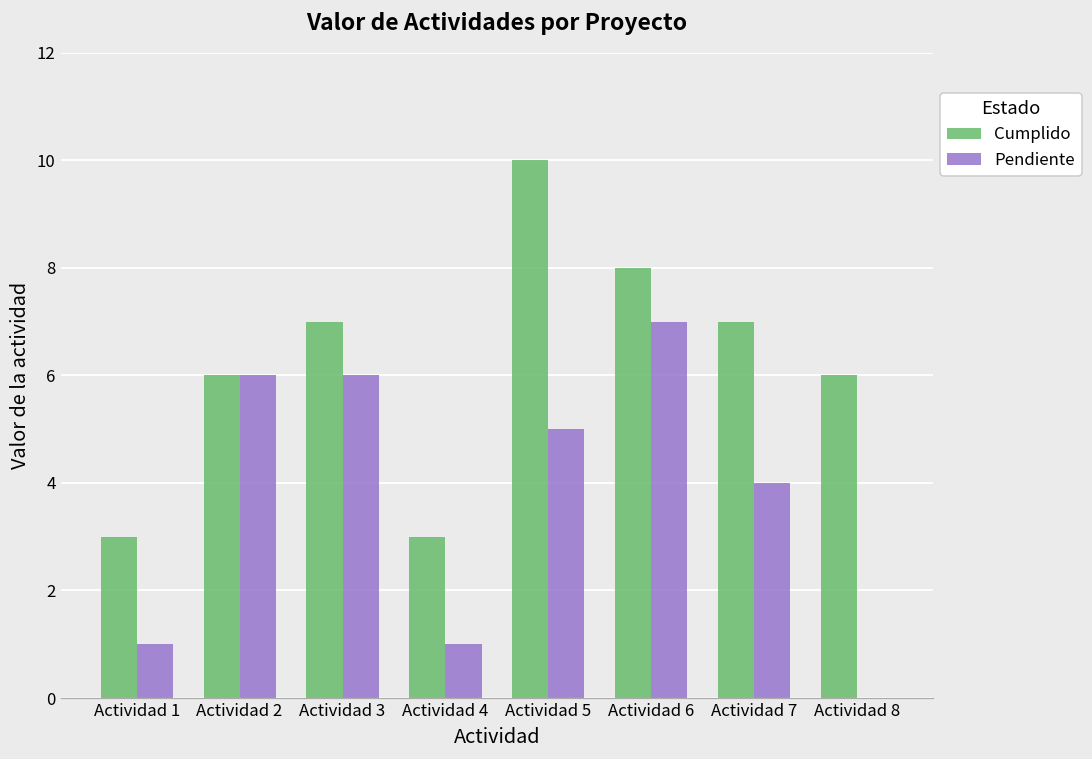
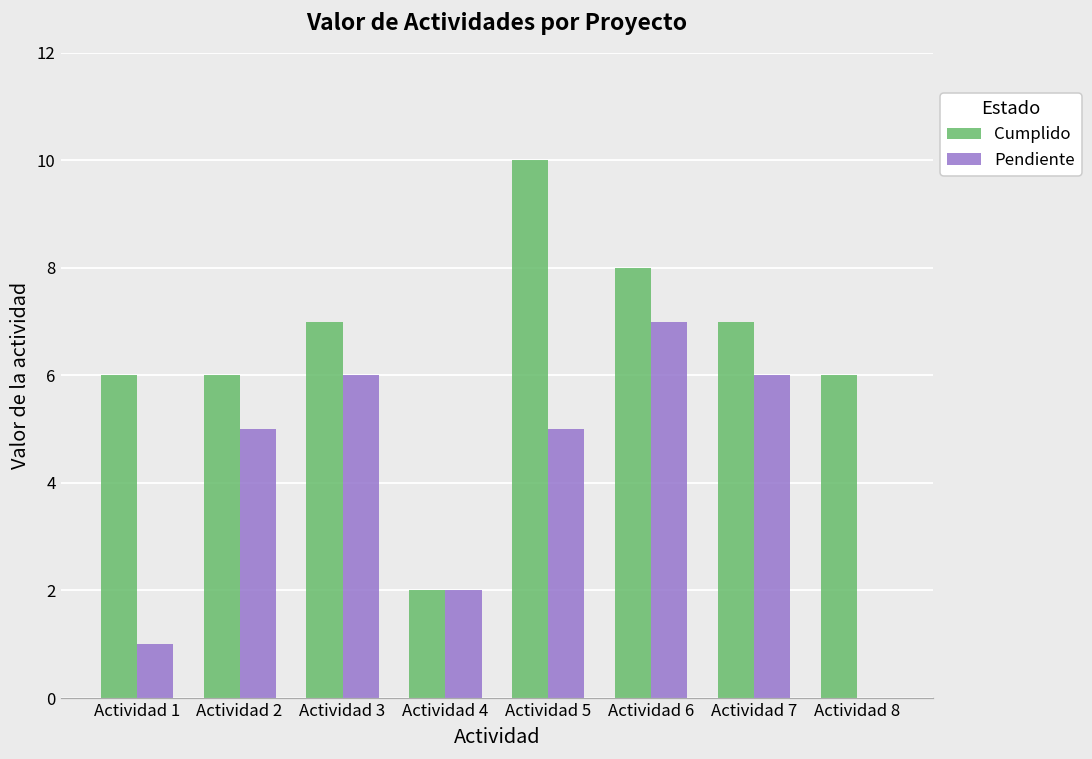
Cumplido, Actividad 1: 3 -> 6
Pendiente, Actividad 2: 6 -> 5
Cumplido, Actividad 4: 3 -> 2
Pendiente, Actividad 4: 1 -> 2
Pendiente, Actividad 7: 4 -> 6
